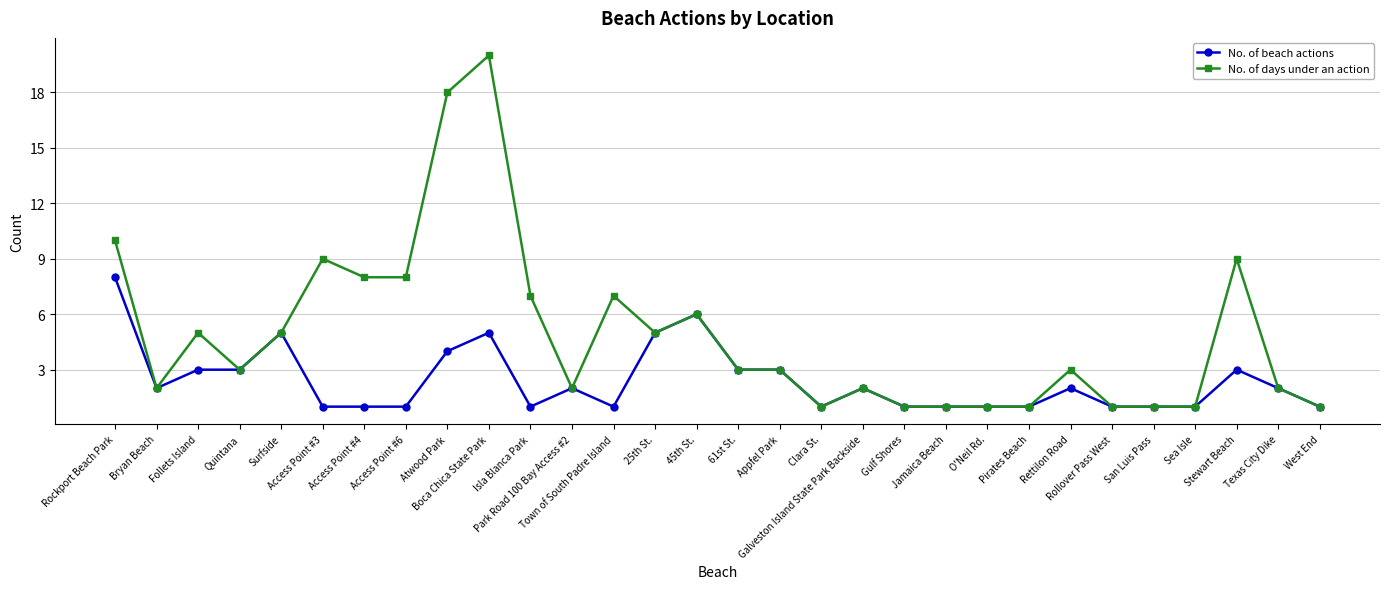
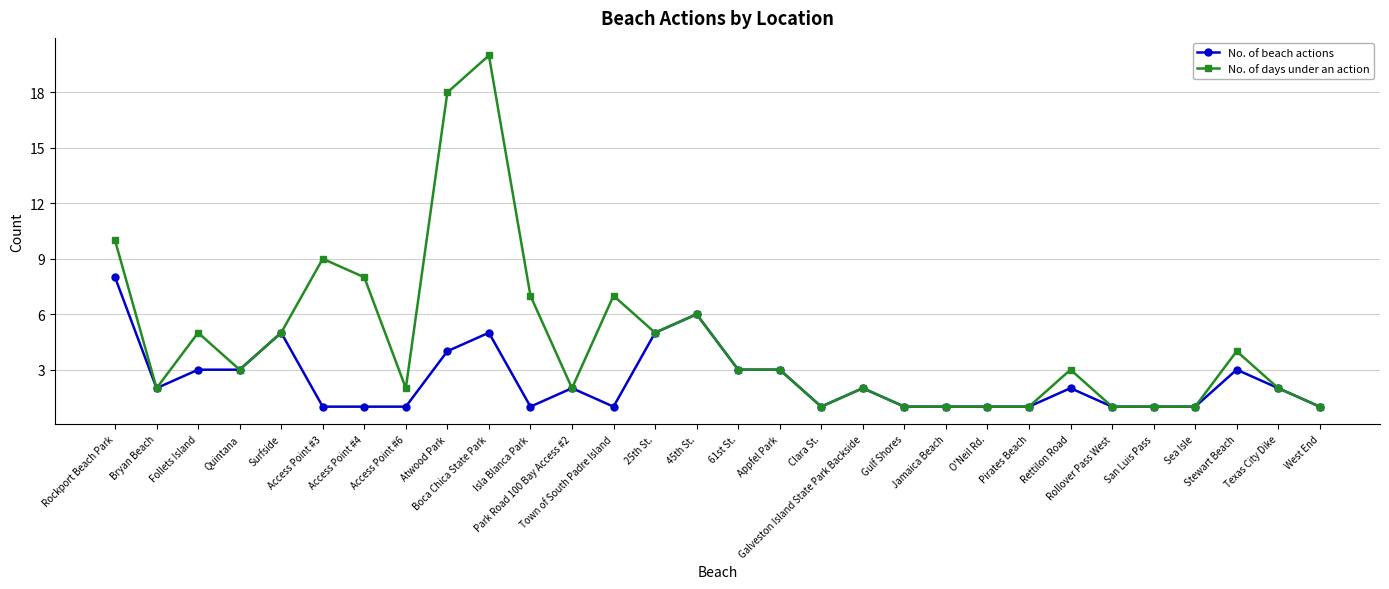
No. of days under an action, Access Point #6: 8 -> 2
No. of days under an action, Stewart Beach: 9 -> 4
